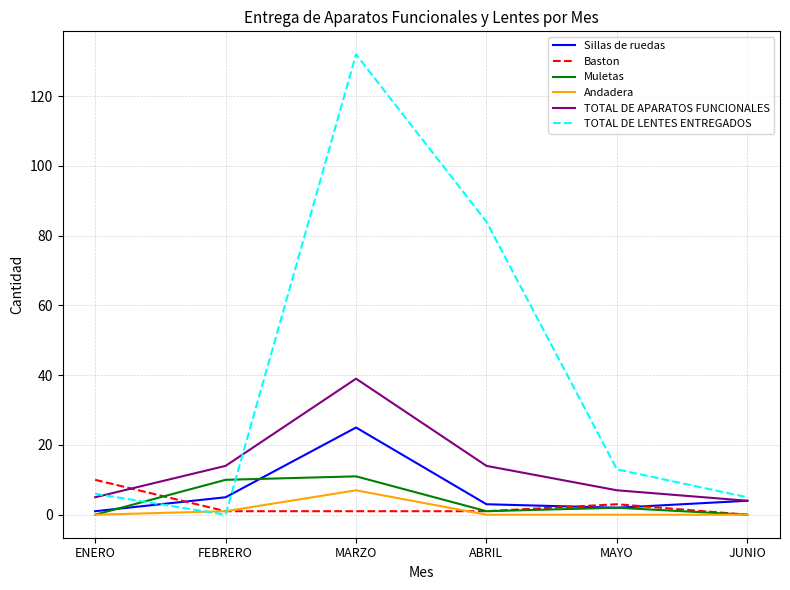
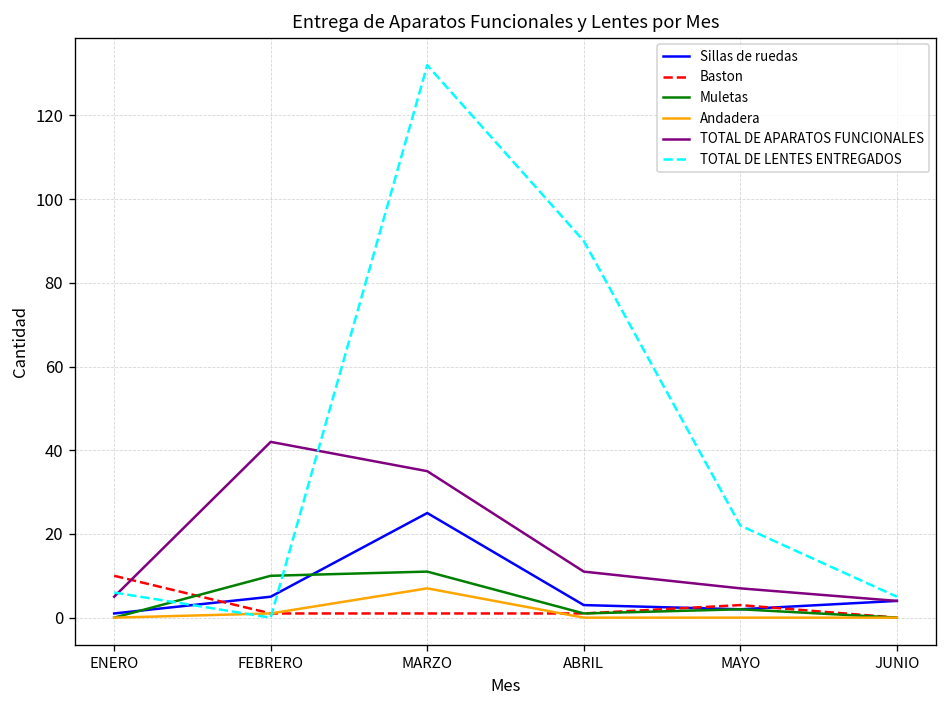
TOTAL DE APARATOS FUNCIONALES, FEBRERO: 14 -> 42
TOTAL DE APARATOS FUNCIONALES, MARZO: 39 -> 35
TOTAL DE APARATOS FUNCIONALES, ABRIL: 14 -> 11
TOTAL DE LENTES ENTREGADOS, ABRIL: 84 -> 90
TOTAL DE LENTES ENTREGADOS, MAYO: 13 -> 22
